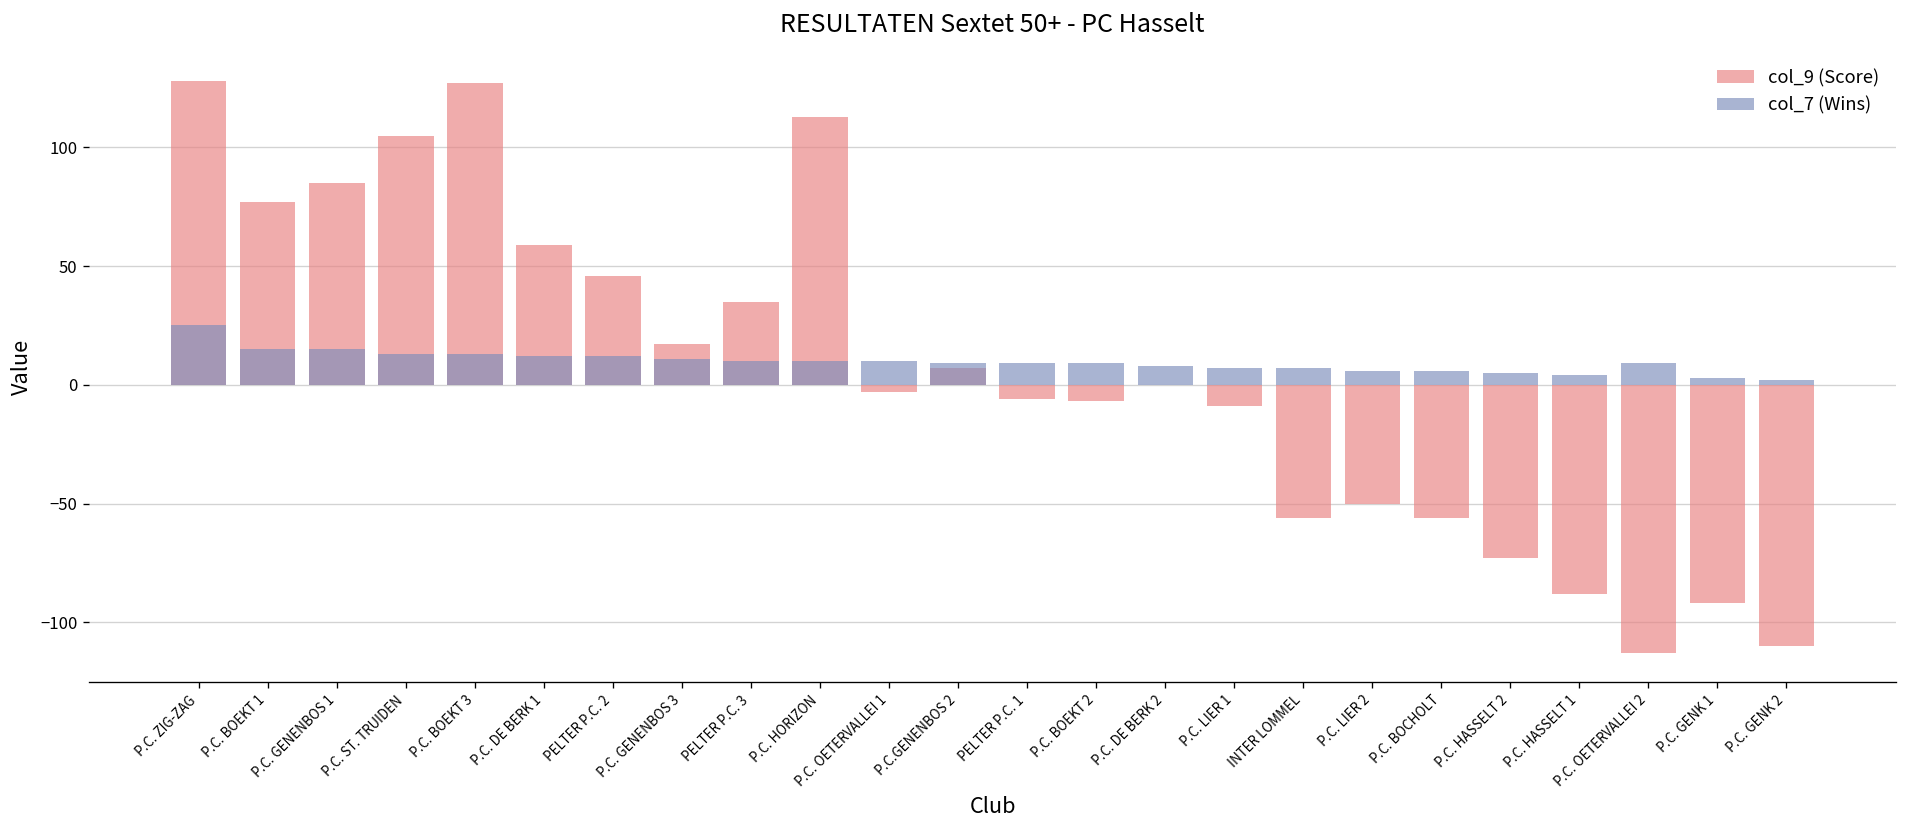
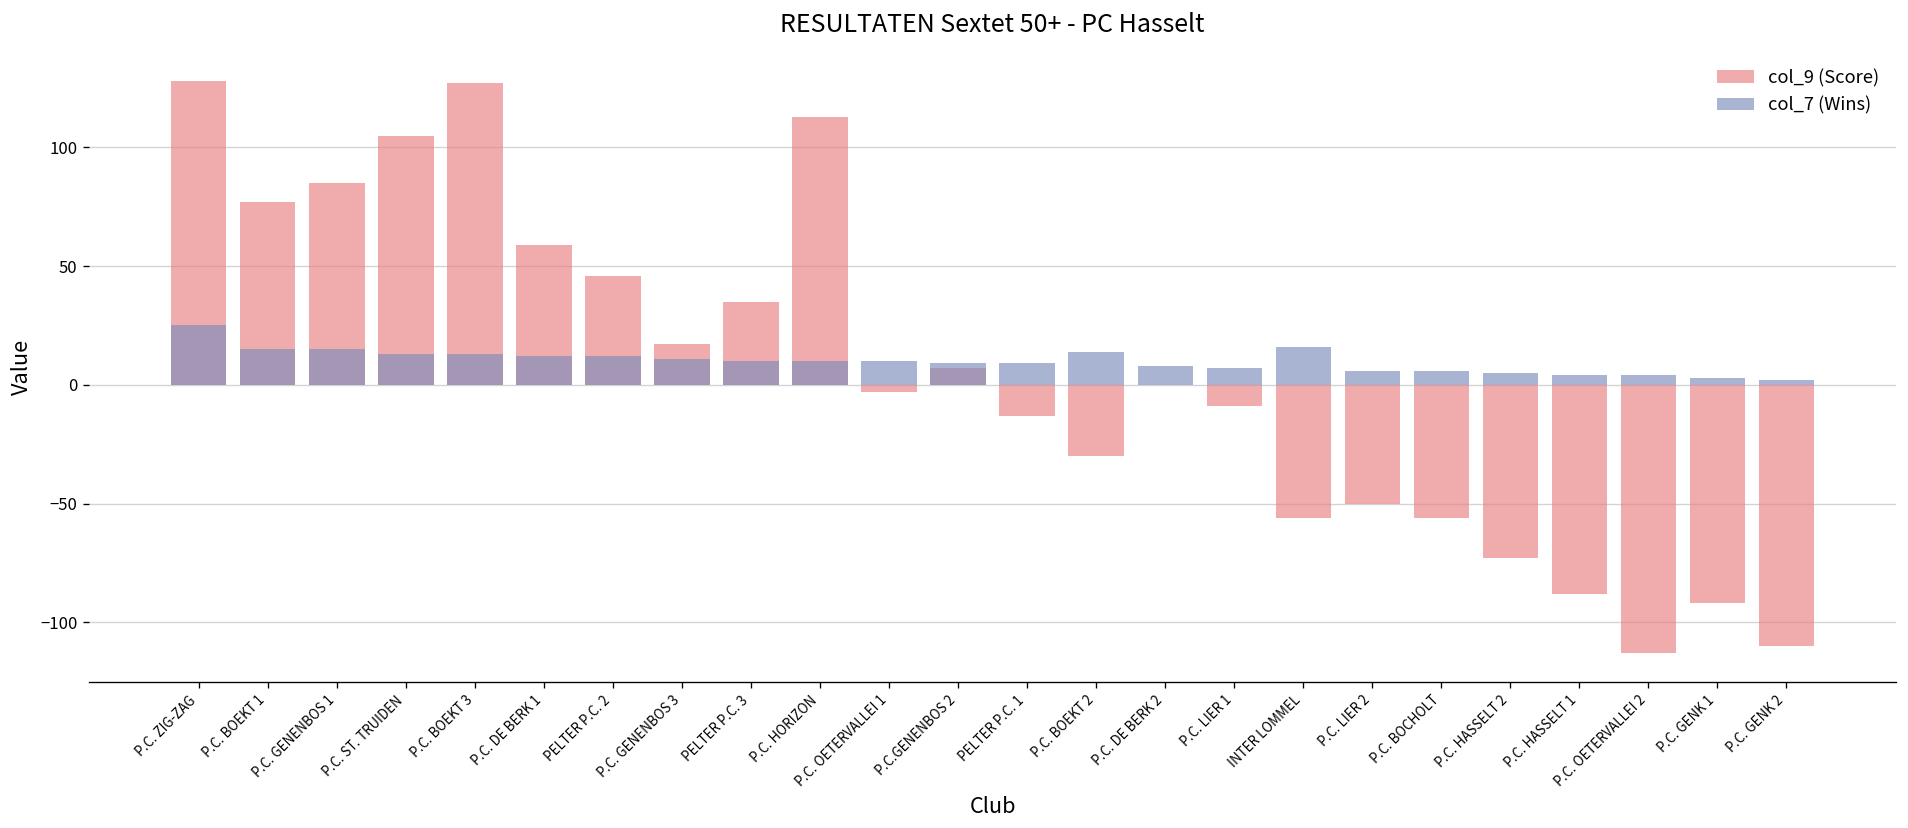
col_9 (Score), PELTER P.C. 1: -6 -> -13
col_9 (Score), P.C. BOEKT 2: -7 -> -30
col_7 (Wins), P.C. BOEKT 2: 9 -> 14
col_7 (Wins), INTER LOMMEL: 7 -> 16
col_7 (Wins), P.C. OETERVALLEI 2: 9 -> 4
